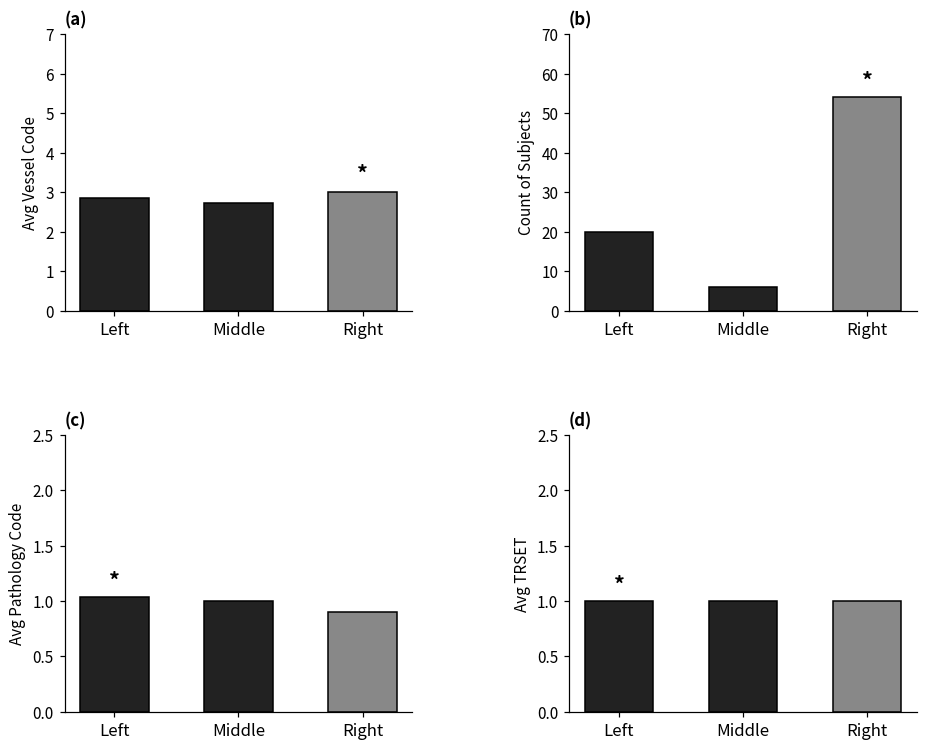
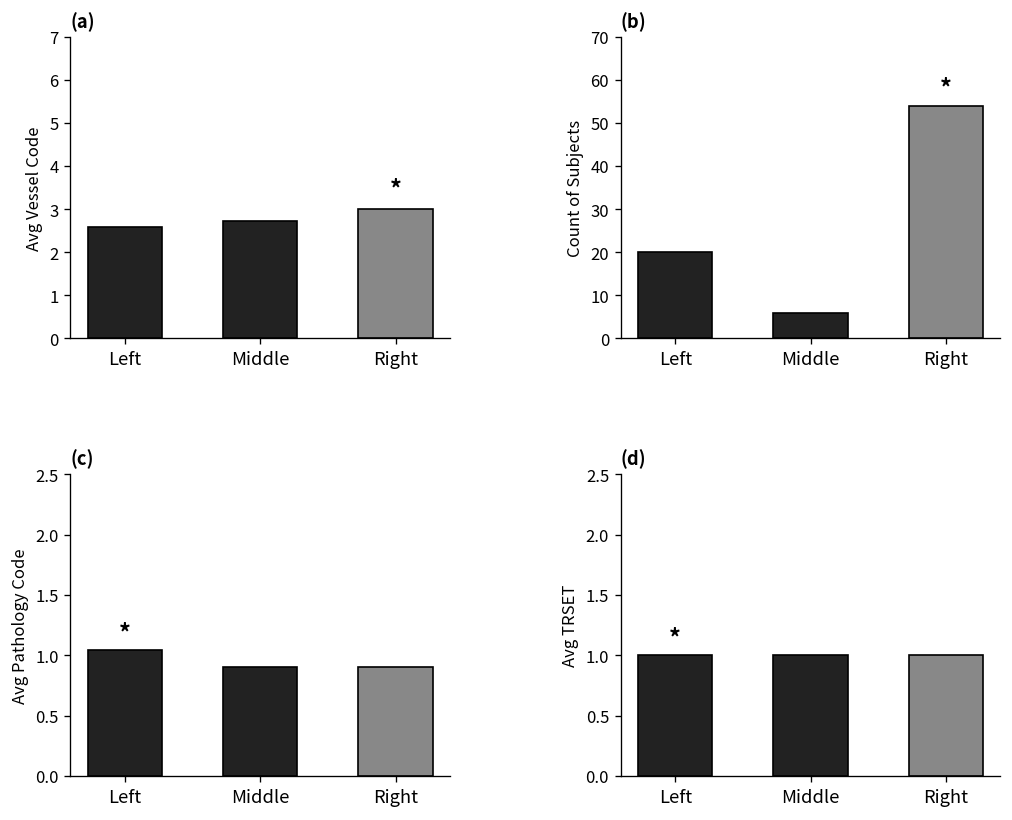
(a), Left: 2.8 -> 2.6
(c), Middle: 1.0 -> 0.9
